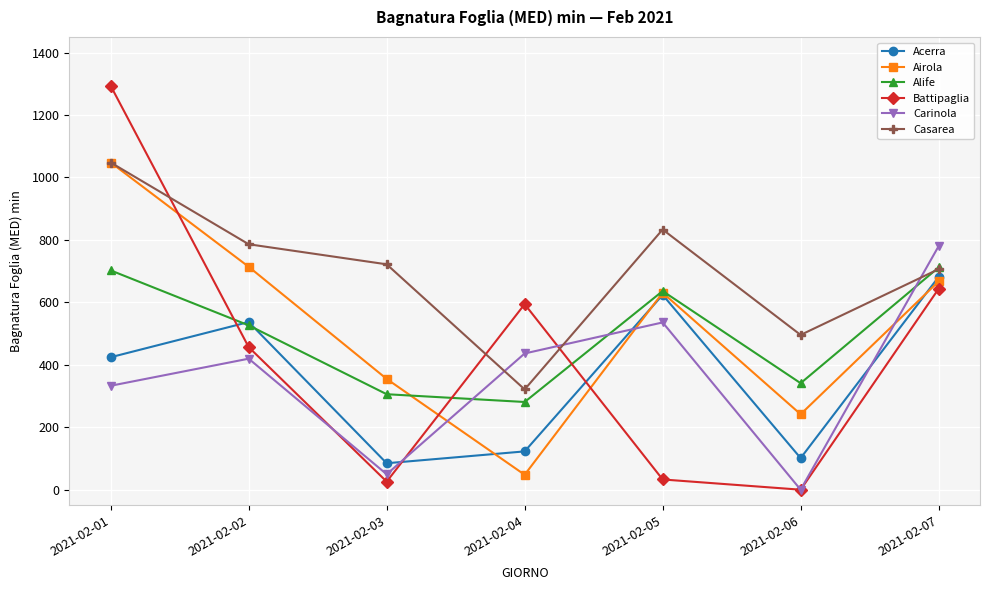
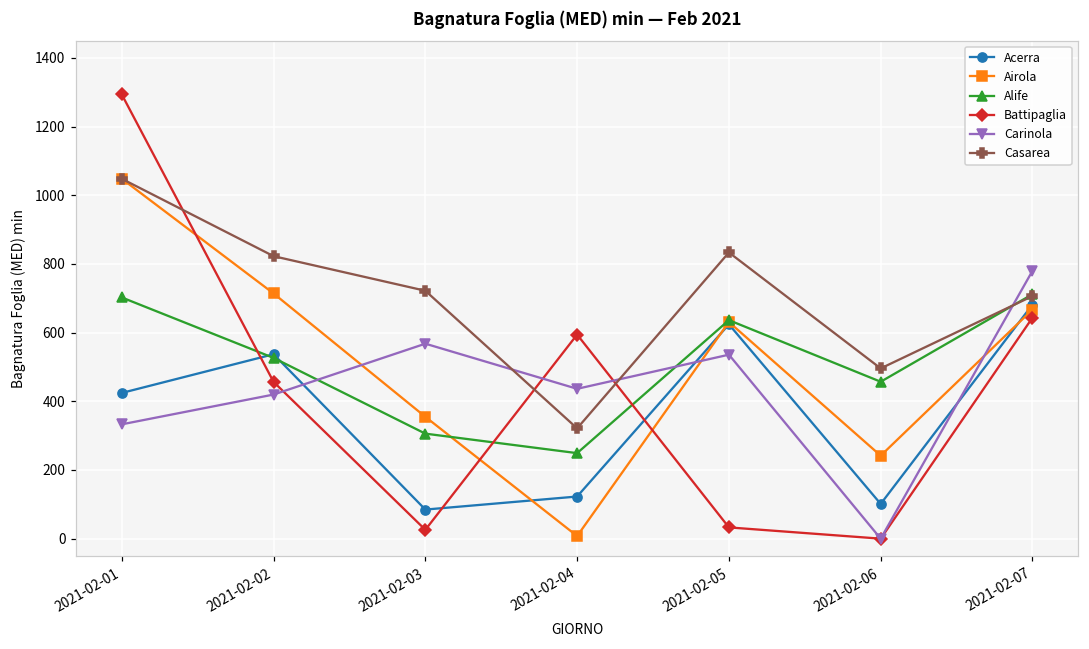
Casarea, 2021-02-02: 790 -> 820
Carinola, 2021-02-03: 50 -> 570
Airola, 2021-02-04: 50 -> 10
Alife, 2021-02-04: 280 -> 250
Alife, 2021-02-06: 340 -> 460
